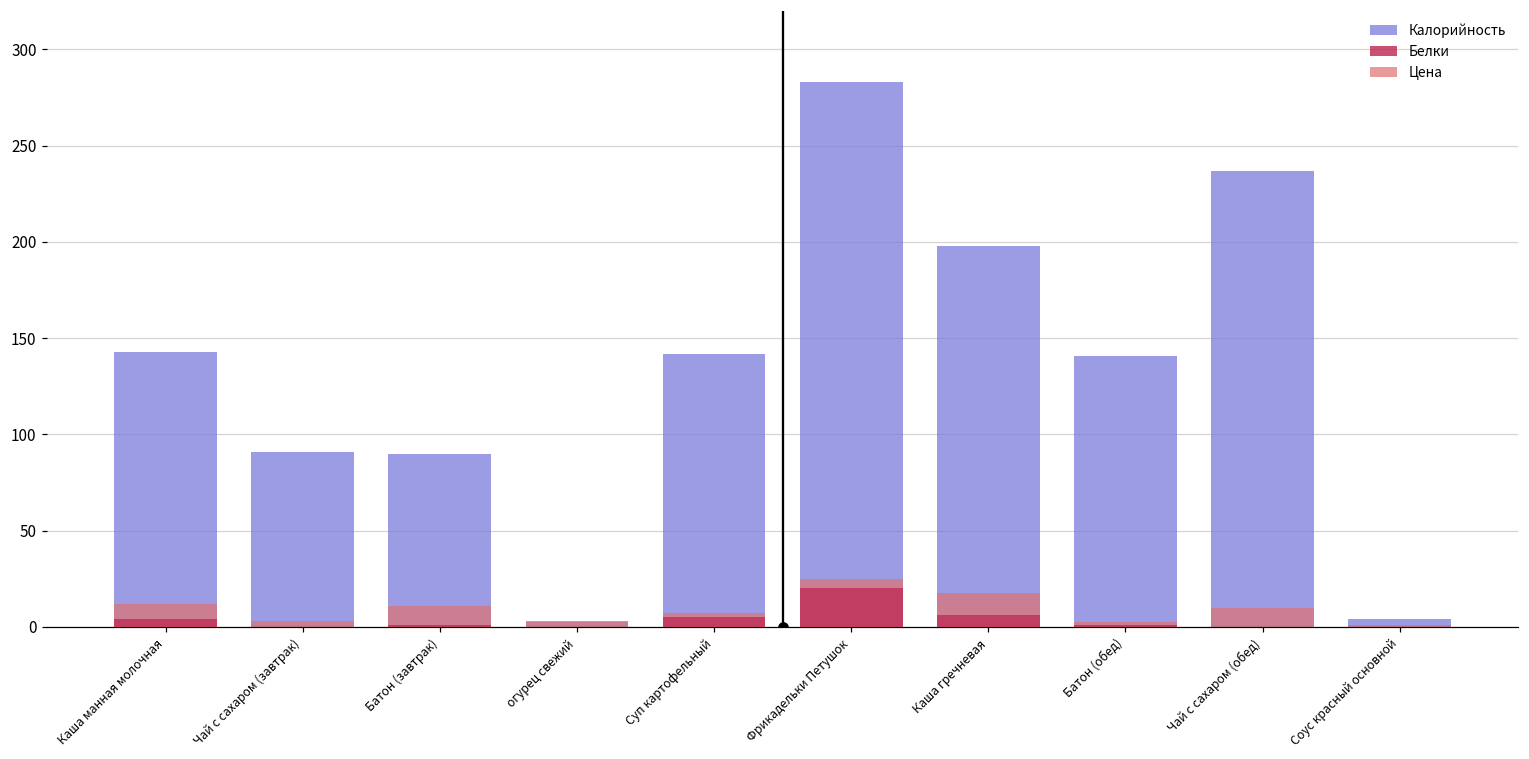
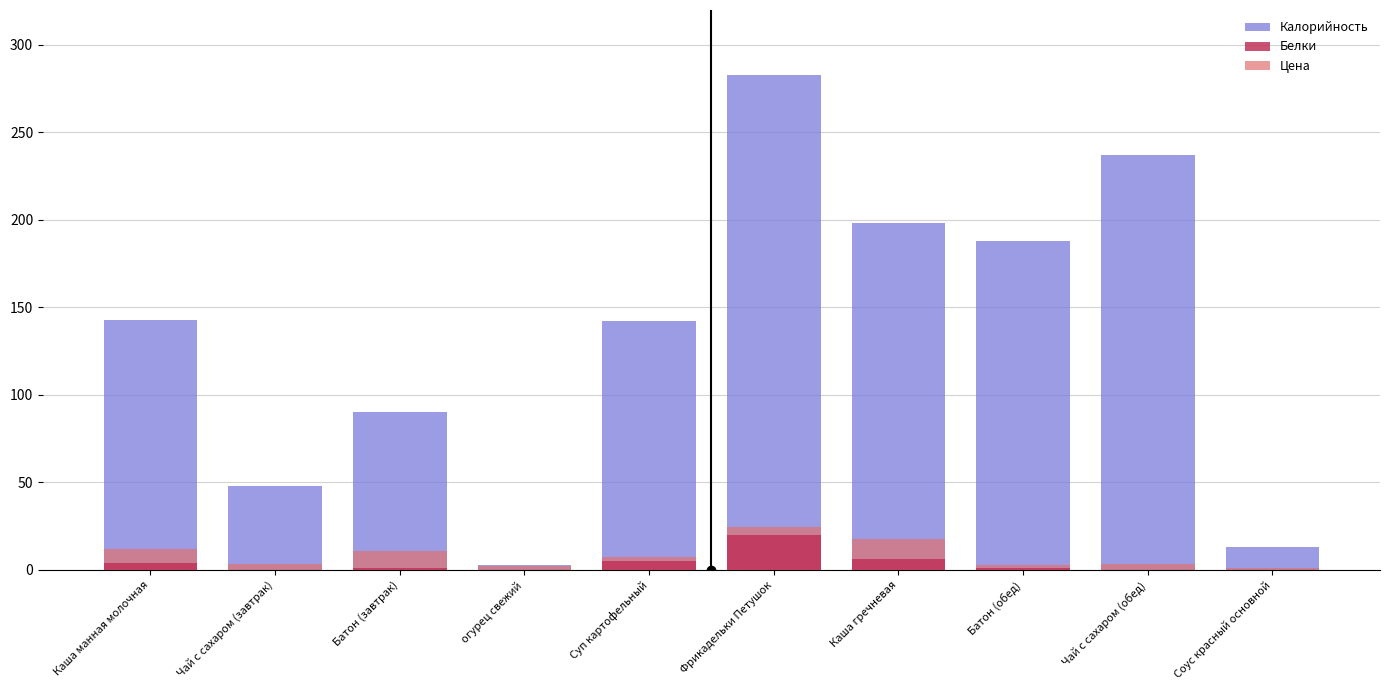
Калорийность, Чай с сахаром (завтрак): 91 -> 48
Калорийность, Батон (обед): 141 -> 188
Цена, Чай с сахаром (обед): 10 -> 4
Калорийность, Соус красный основной: 4 -> 13
